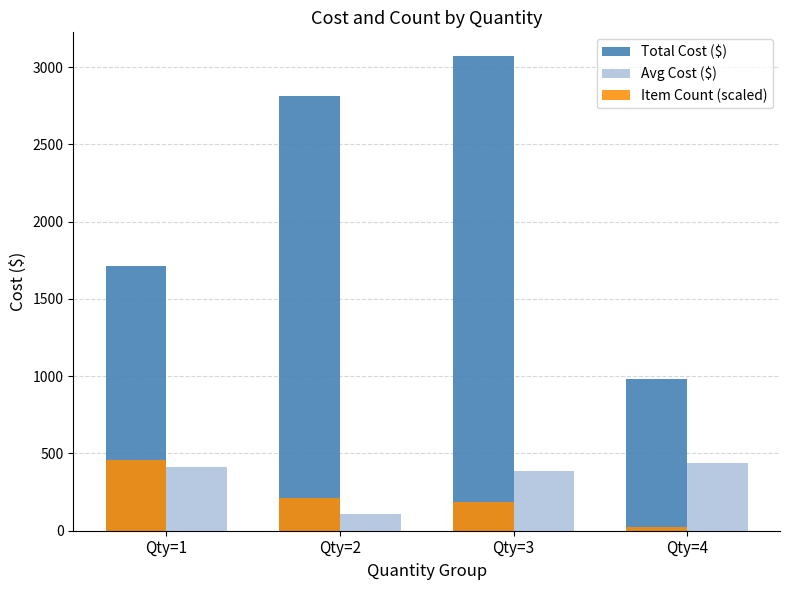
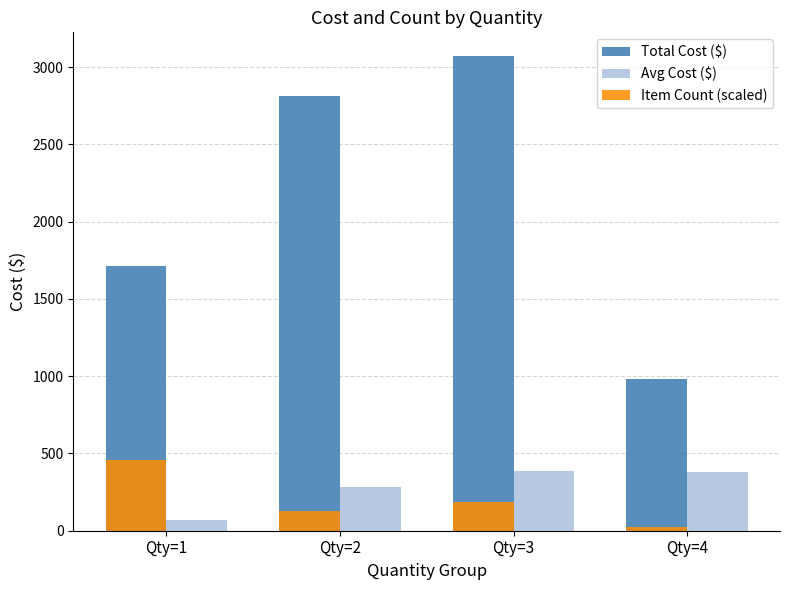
Avg Cost ($), Qty=1: 410 -> 70
Item Count (scaled), Qty=2: 210 -> 130
Avg Cost ($), Qty=2: 110 -> 280
Avg Cost ($), Qty=4: 440 -> 380
